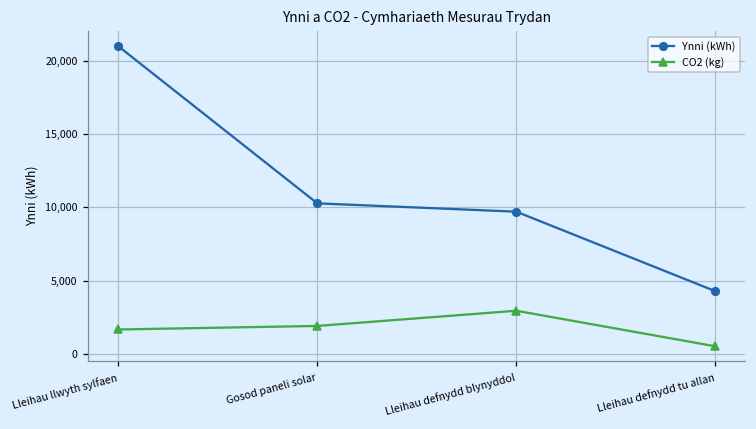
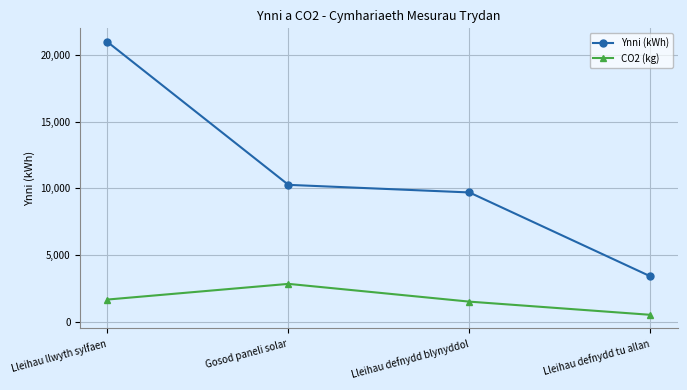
CO2 (kg), Gosod paneli solar: 1,900 -> 2,800
CO2 (kg), Lleihau defnydd blynyddol: 2,900 -> 1,500
Ynni (kWh), Lleihau defnydd tu allan: 4,300 -> 3,400
